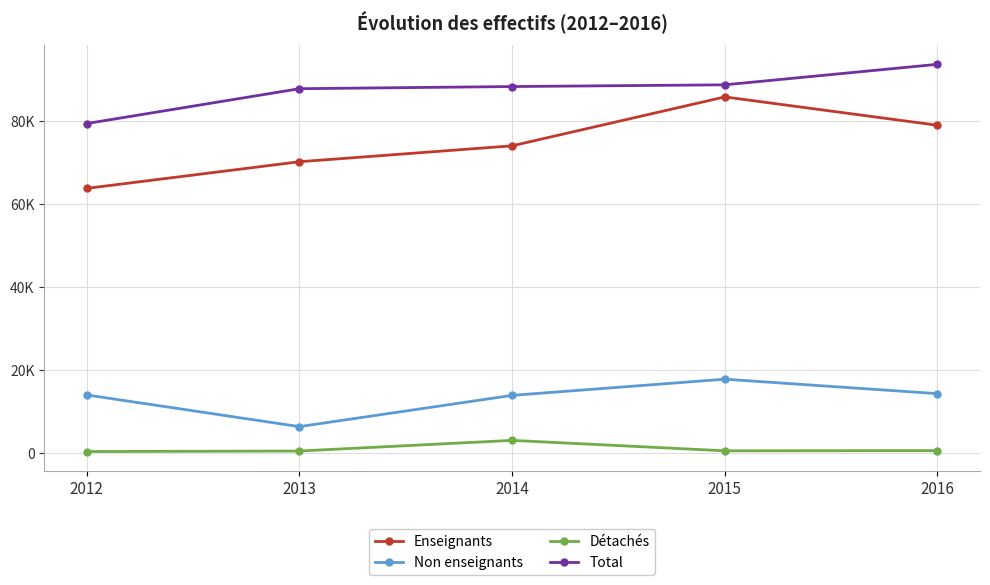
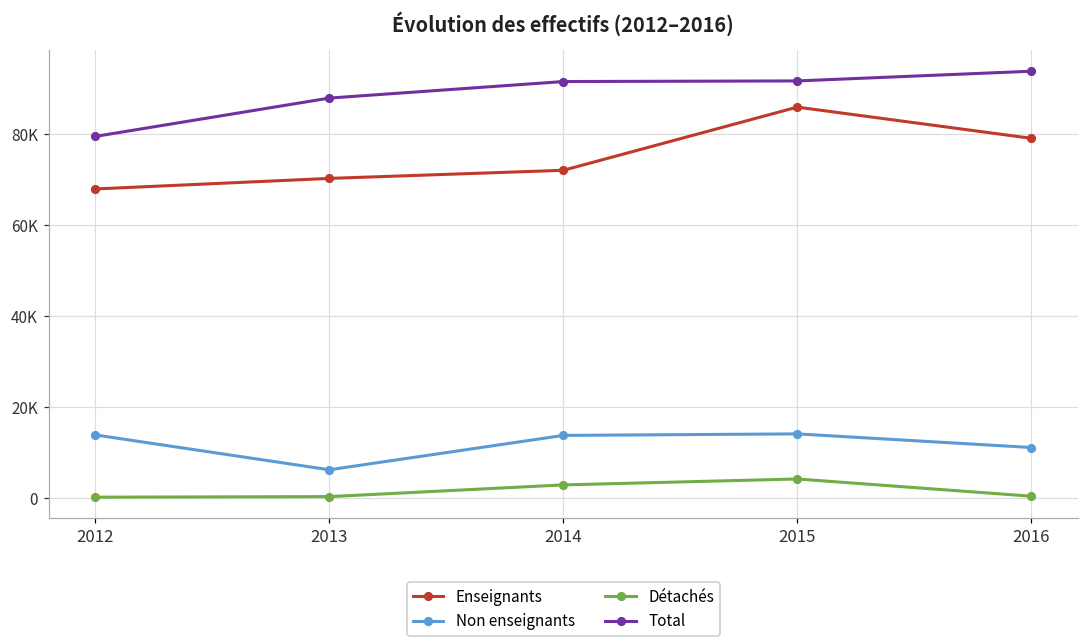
Enseignants, 2012: 64000 -> 68000
Enseignants, 2014: 74000 -> 72000
Total, 2014: 88000 -> 92000
Non enseignants, 2015: 18000 -> 14000
Détachés, 2015: 0 -> 4000
Total, 2015: 89000 -> 92000
Non enseignants, 2016: 14000 -> 11000
